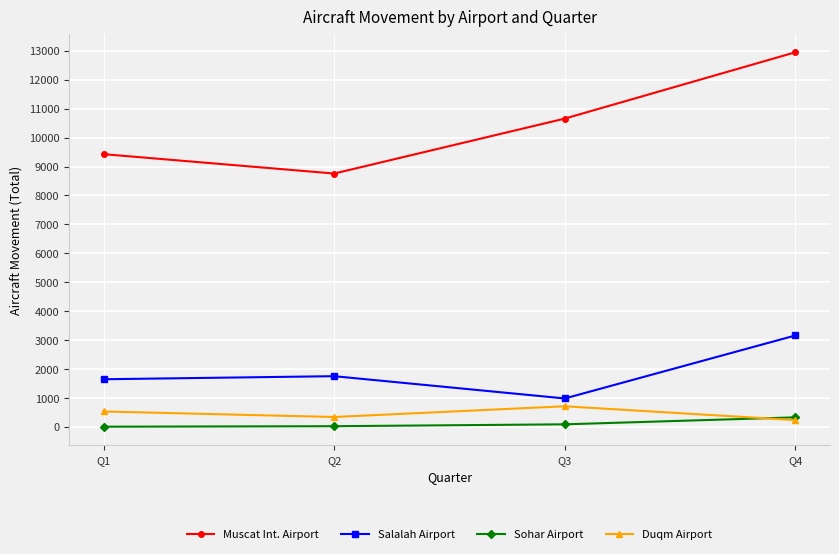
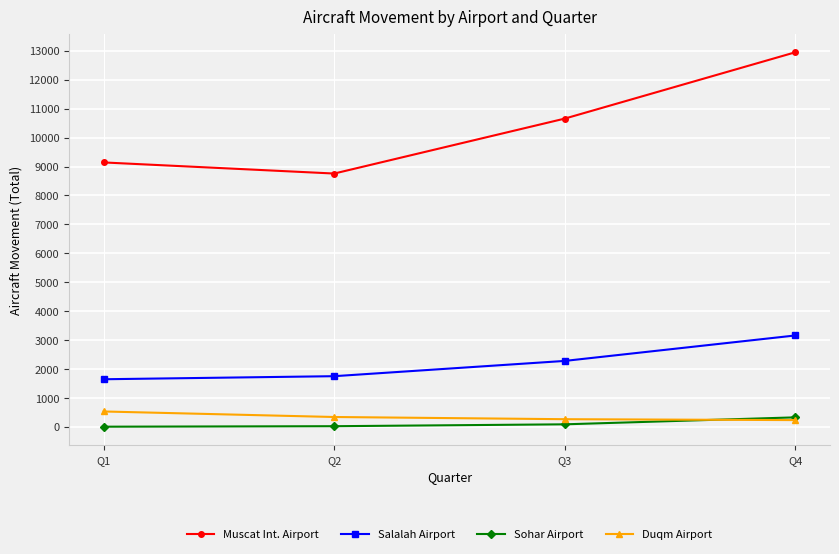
Muscat Int. Airport, Q1: 9400 -> 9100
Salalah Airport, Q3: 1000 -> 2300
Duqm Airport, Q3: 700 -> 300
